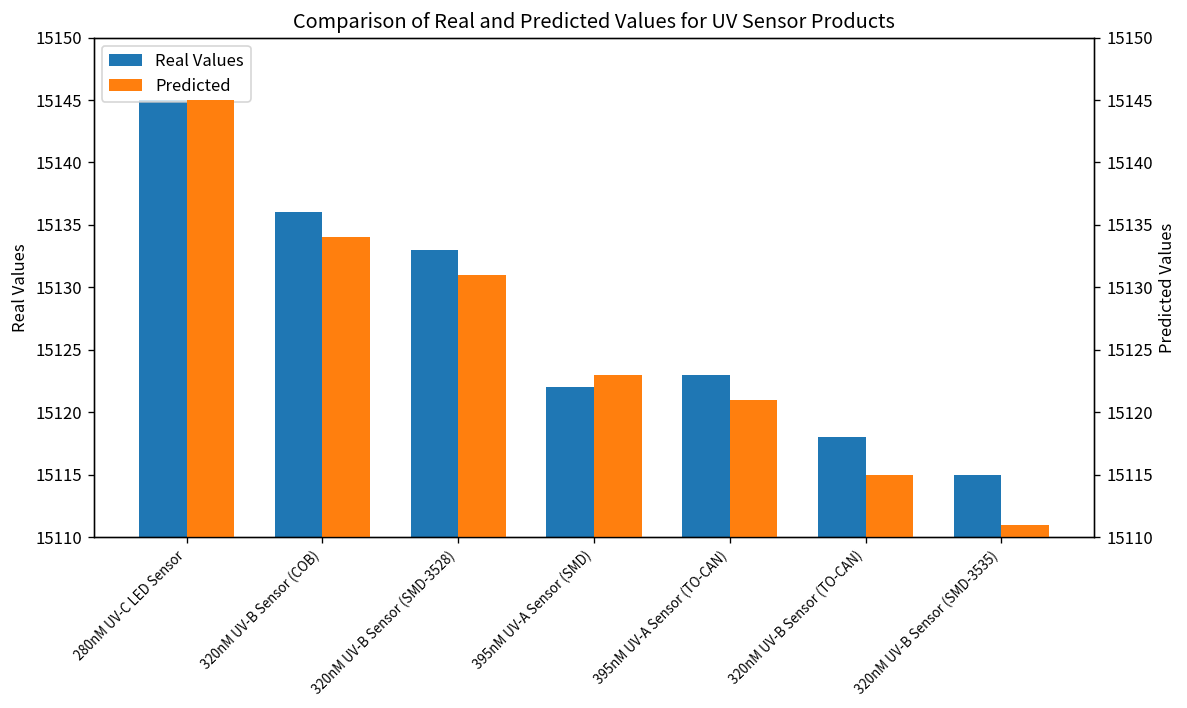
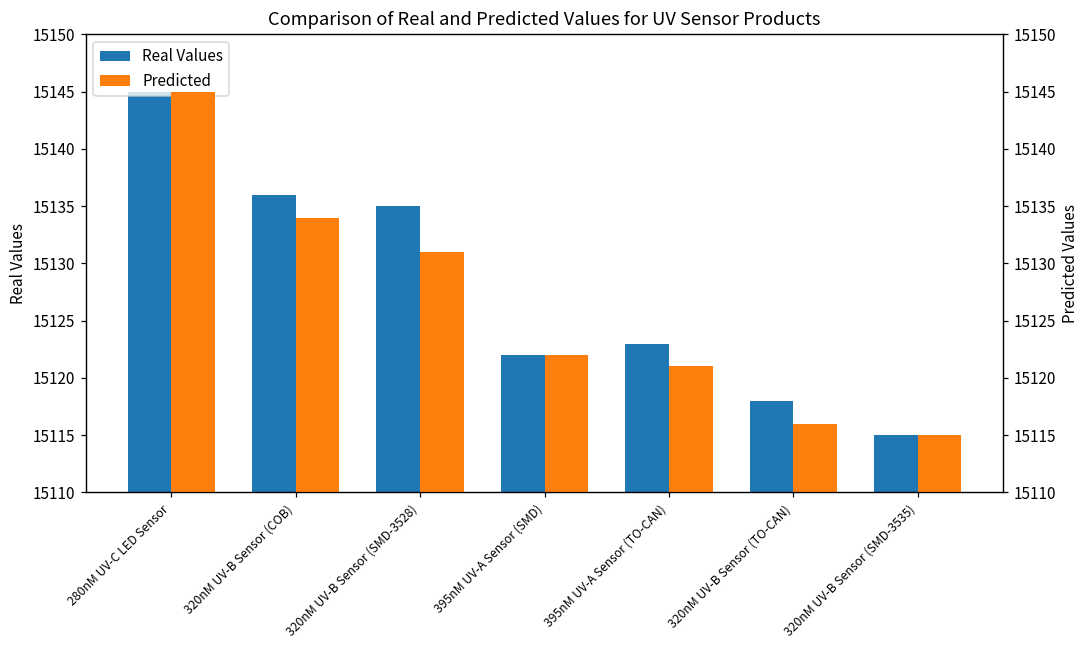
Real Values, 320nM UV-B Sensor (SMD-3528): 15133 -> 15135
Predicted, 395nM UV-A Sensor (SMD): 15123 -> 15122
Predicted, 320nM UV-B Sensor (TO-CAN): 15115 -> 15116
Predicted, 320nM UV-B Sensor (SMD-3535): 15111 -> 15115
